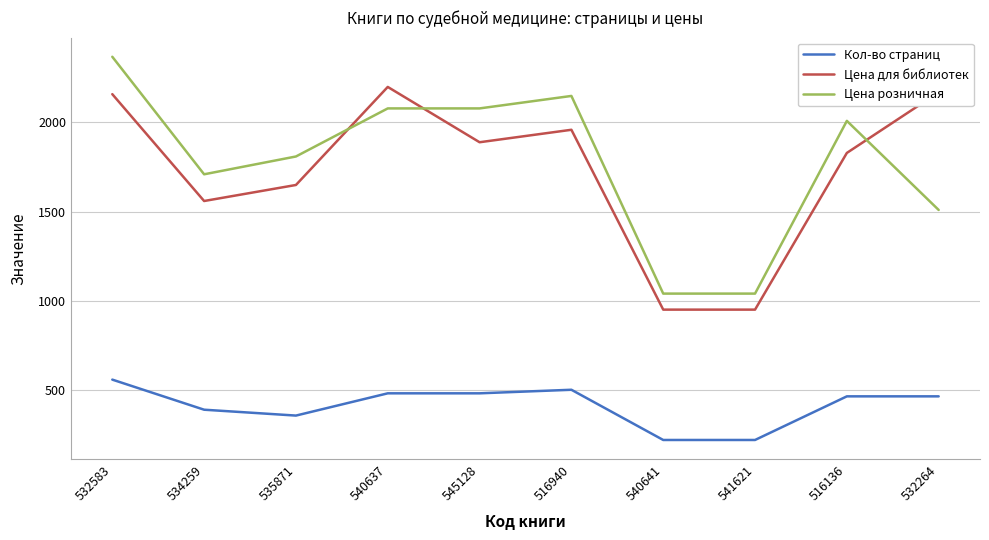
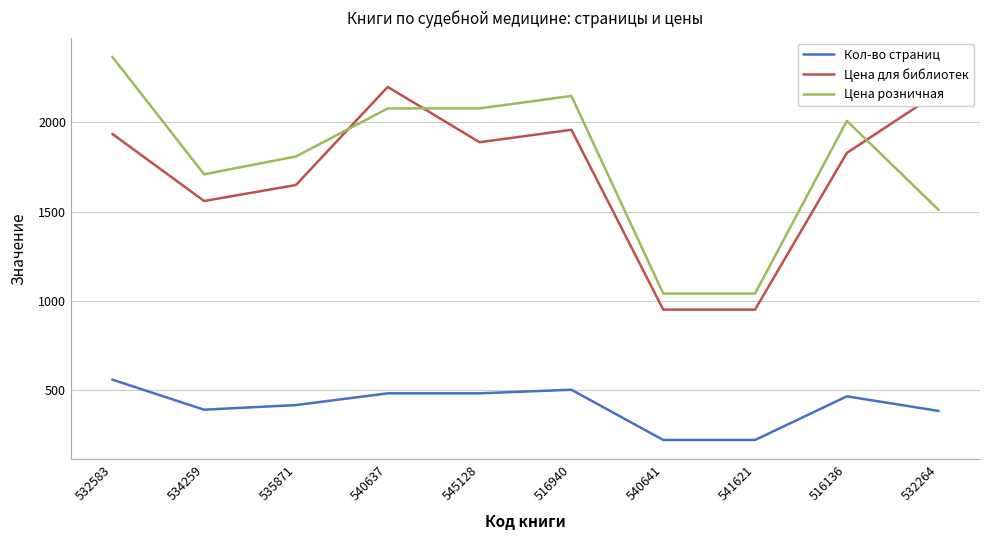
Цена для библиотек, 532583: 2160 -> 1940
Кол-во страниц, 535871: 350 -> 410
Кол-во страниц, 532264: 460 -> 380
